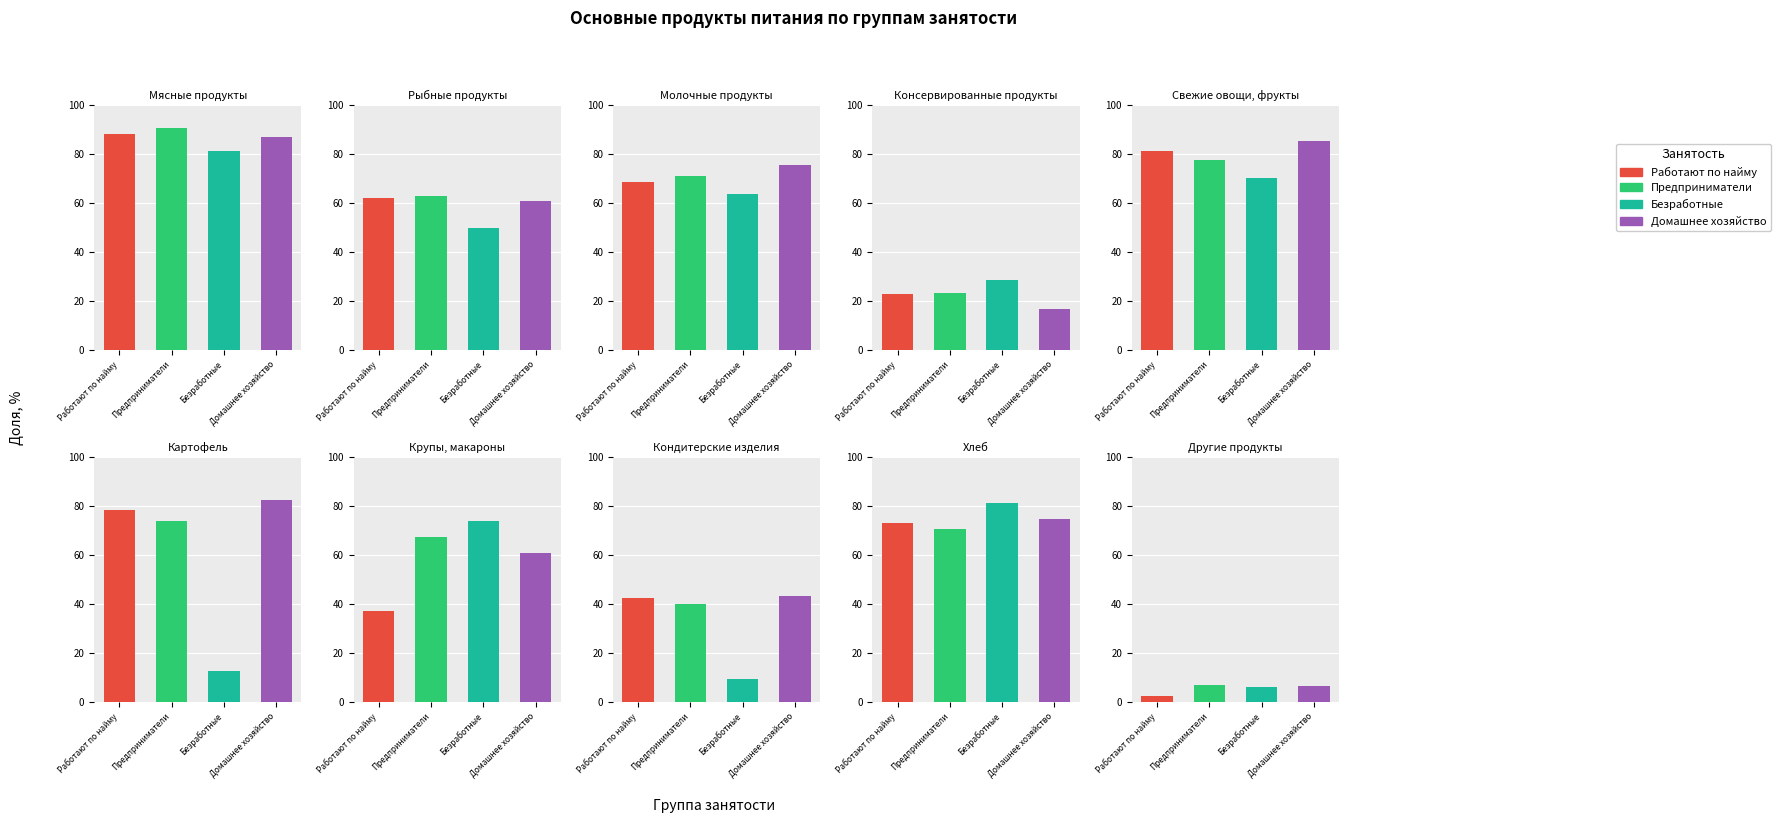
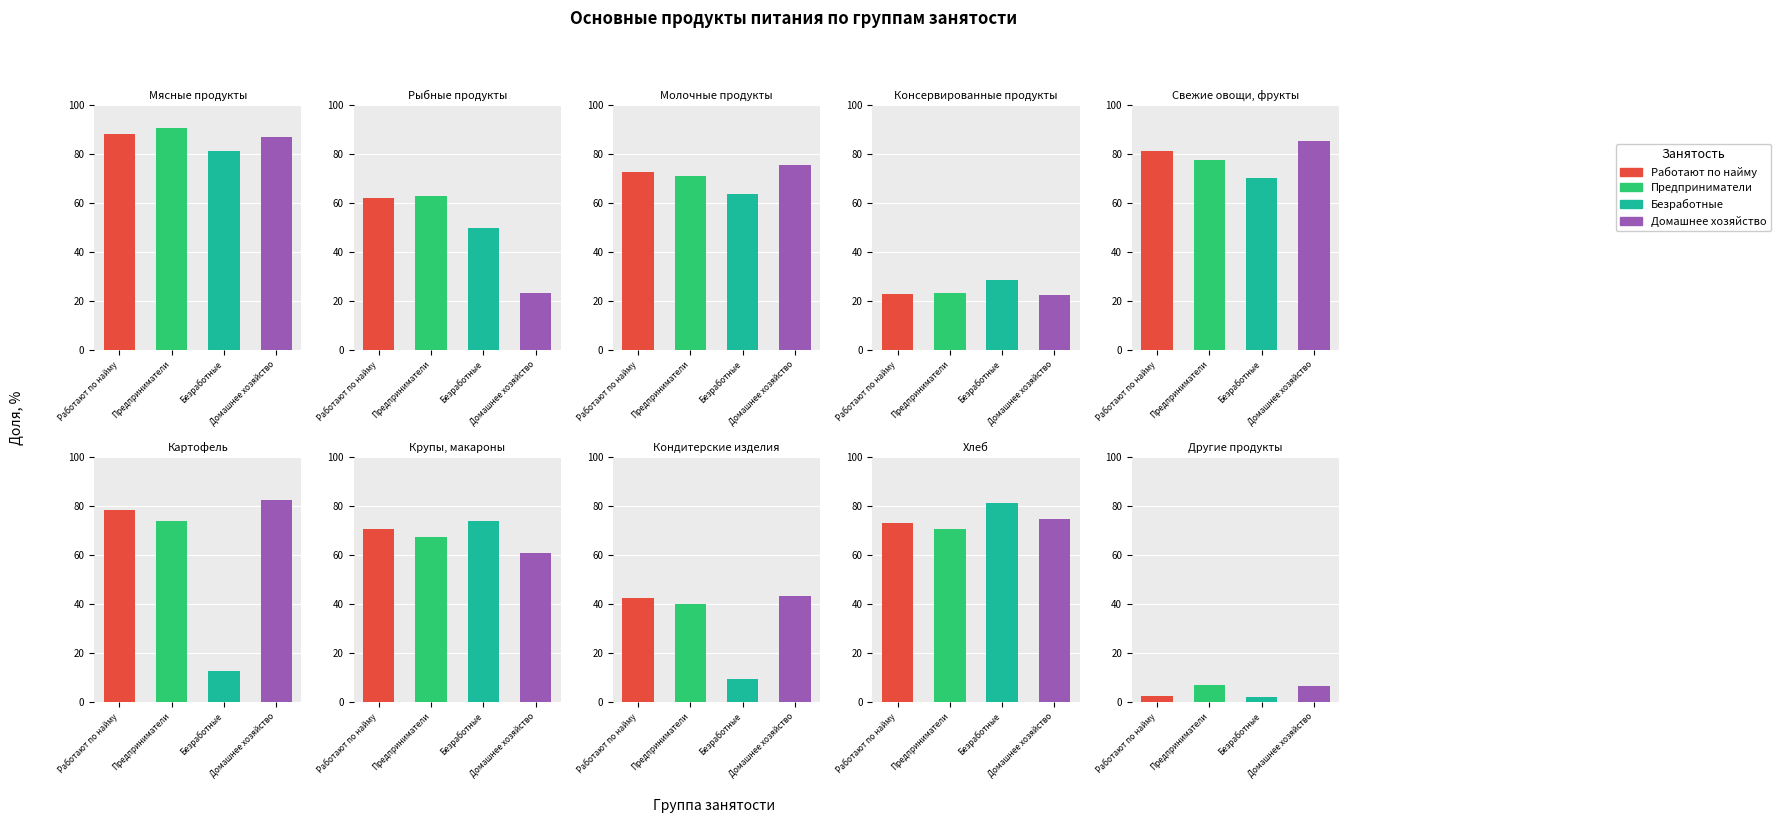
Рыбные продукты, Домашнее хозяйство: 61 -> 23
Молочные продукты, Работают по найму: 68 -> 72
Консервированные продукты, Домашнее хозяйство: 17 -> 22
Крупы, макароны, Работают по найму: 37 -> 70
Другие продукты, Безработные: 6 -> 2
